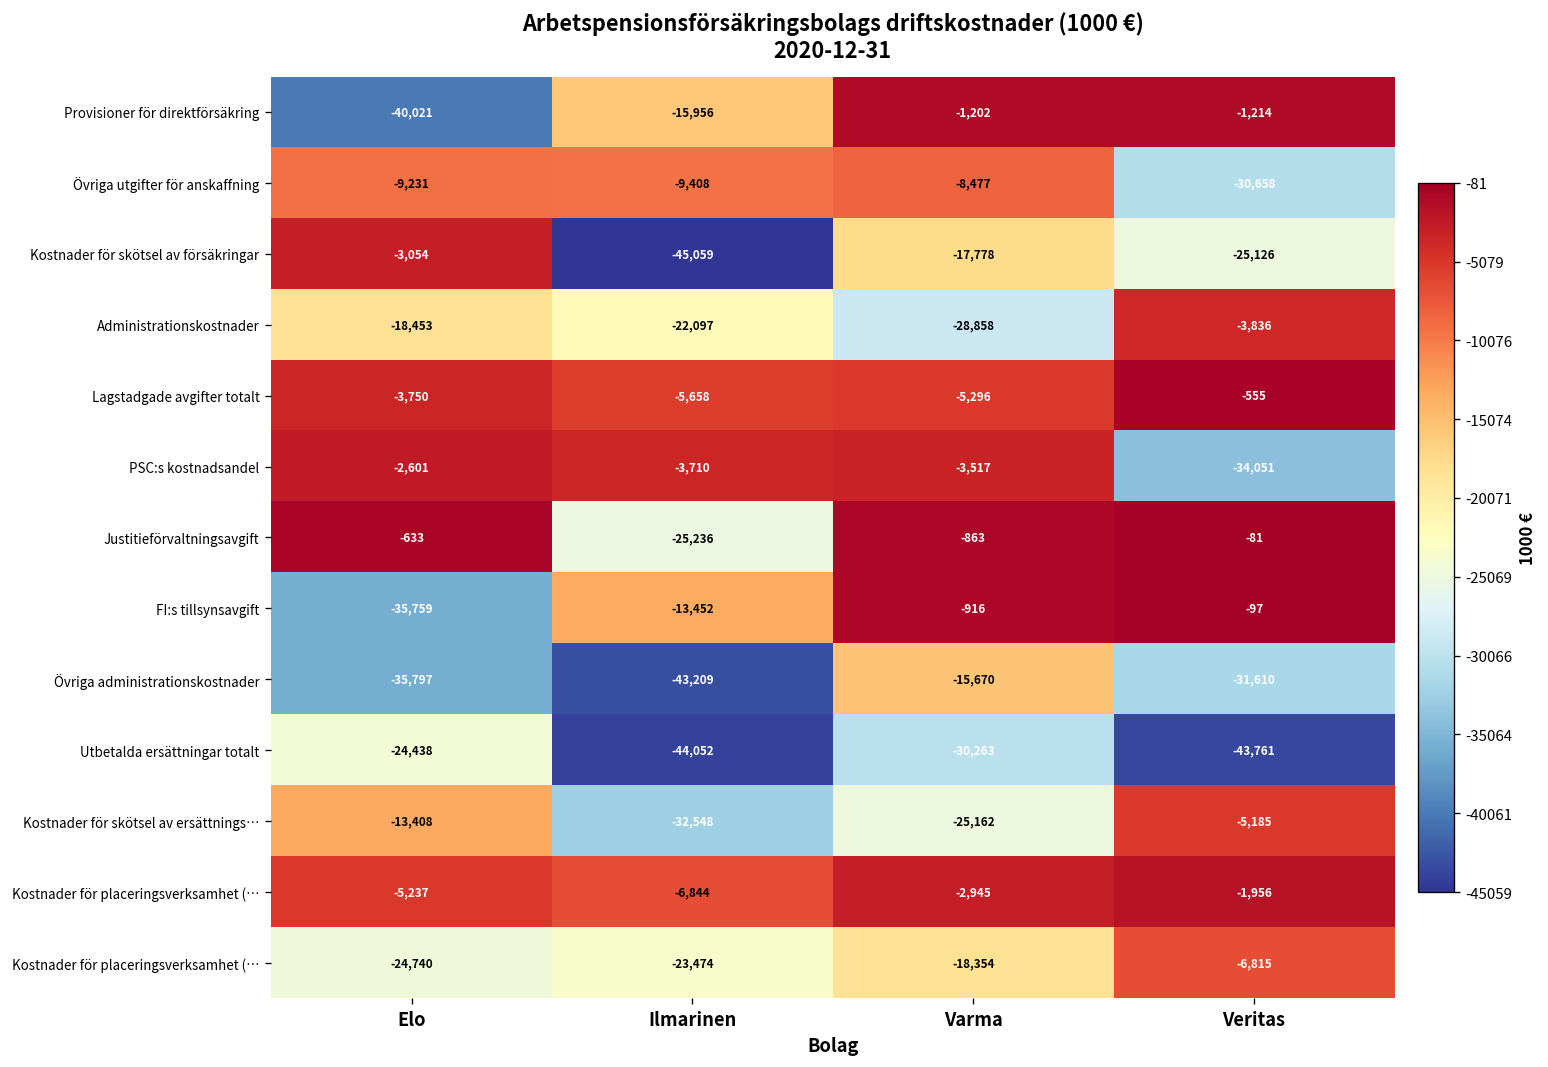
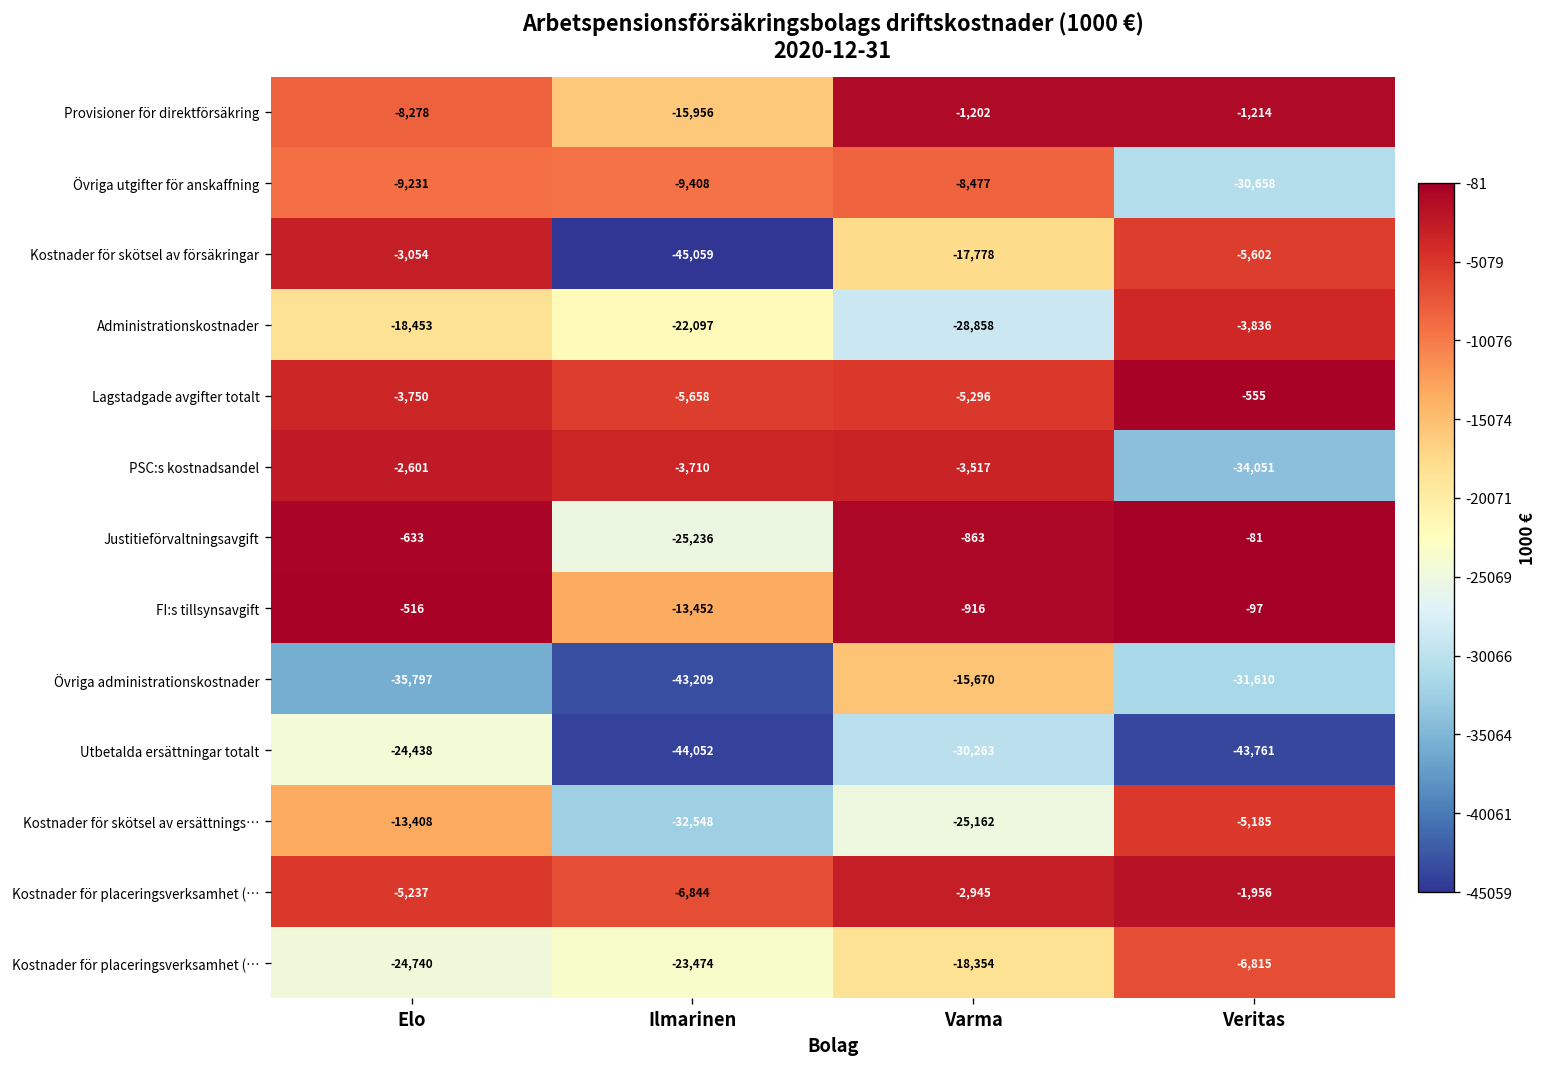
Provisioner för direktförsäkring, Elo: -40,021 -> -8,278
Kostnader för skötsel av försäkringar, Veritas: -25,126 -> -5,602
FI:s tillsynsavgift, Elo: -35,759 -> -516
